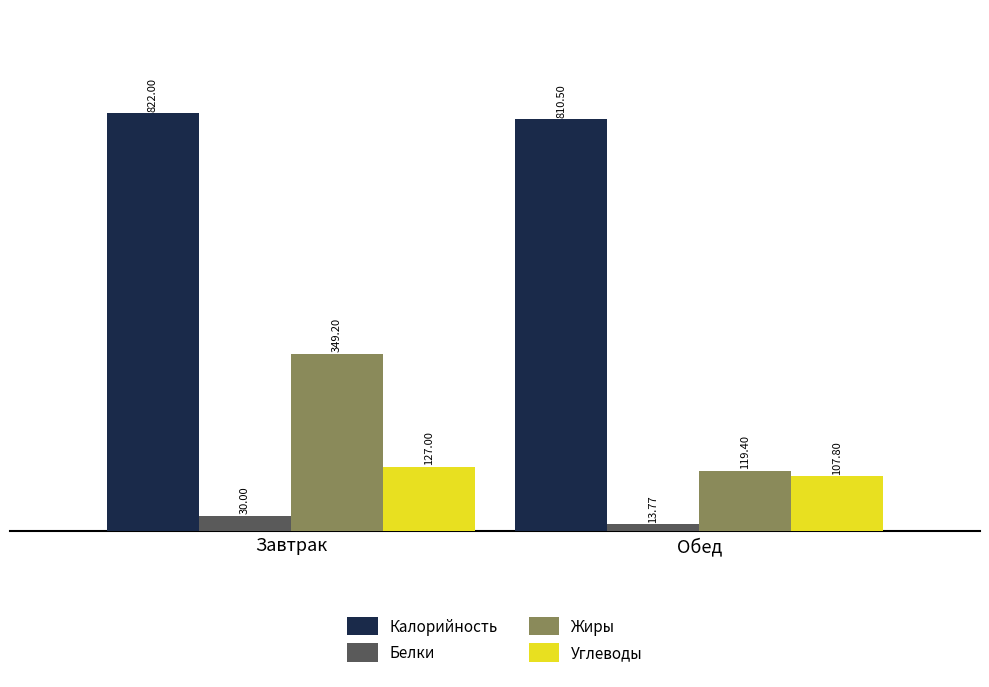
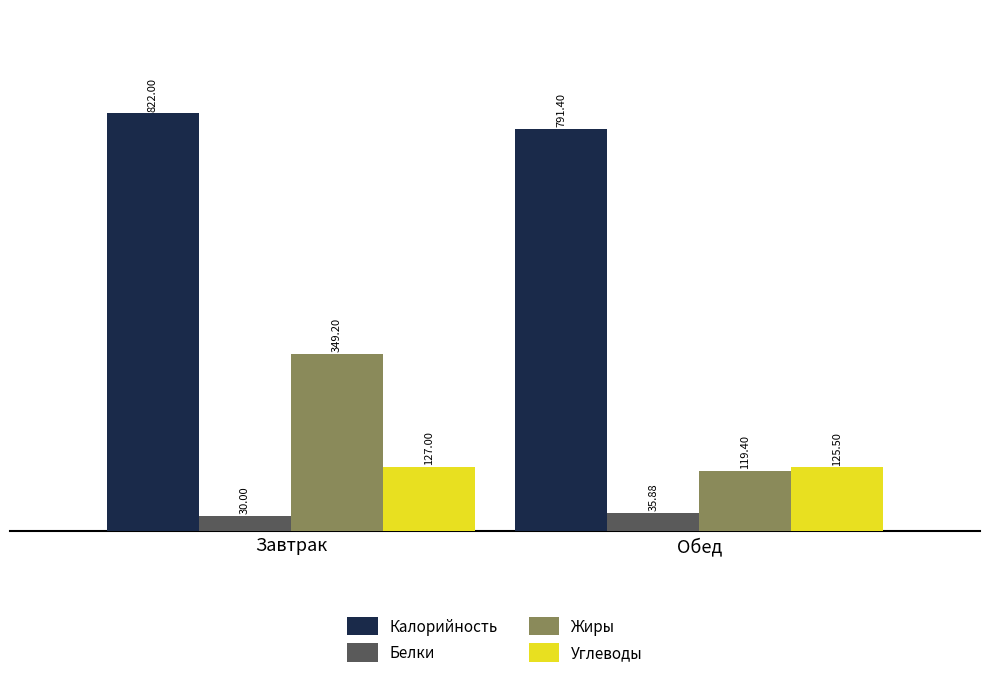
Калорийность, Обед: 810.50 -> 791.40
Белки, Обед: 13.77 -> 35.88
Углеводы, Обед: 107.80 -> 125.50
